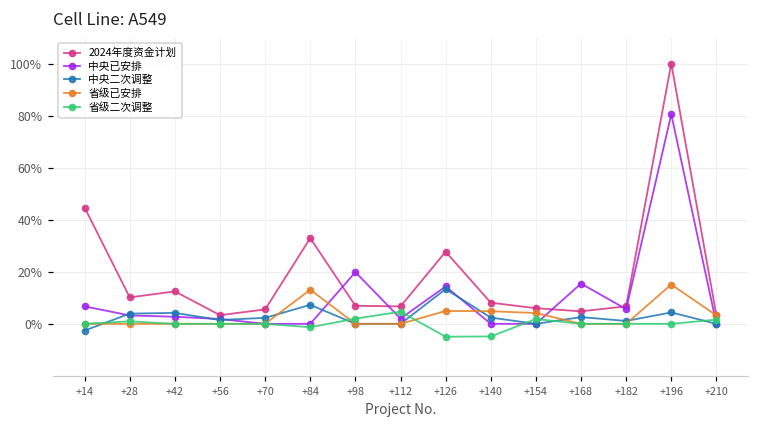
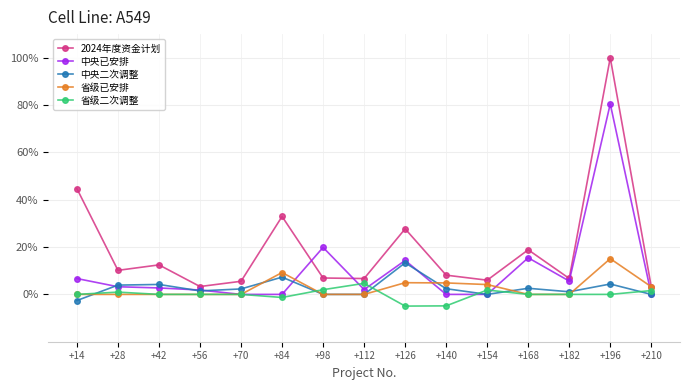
省级已安排, +84: 13% -> 9%
2024年度资金计划, +168: 5% -> 19%
